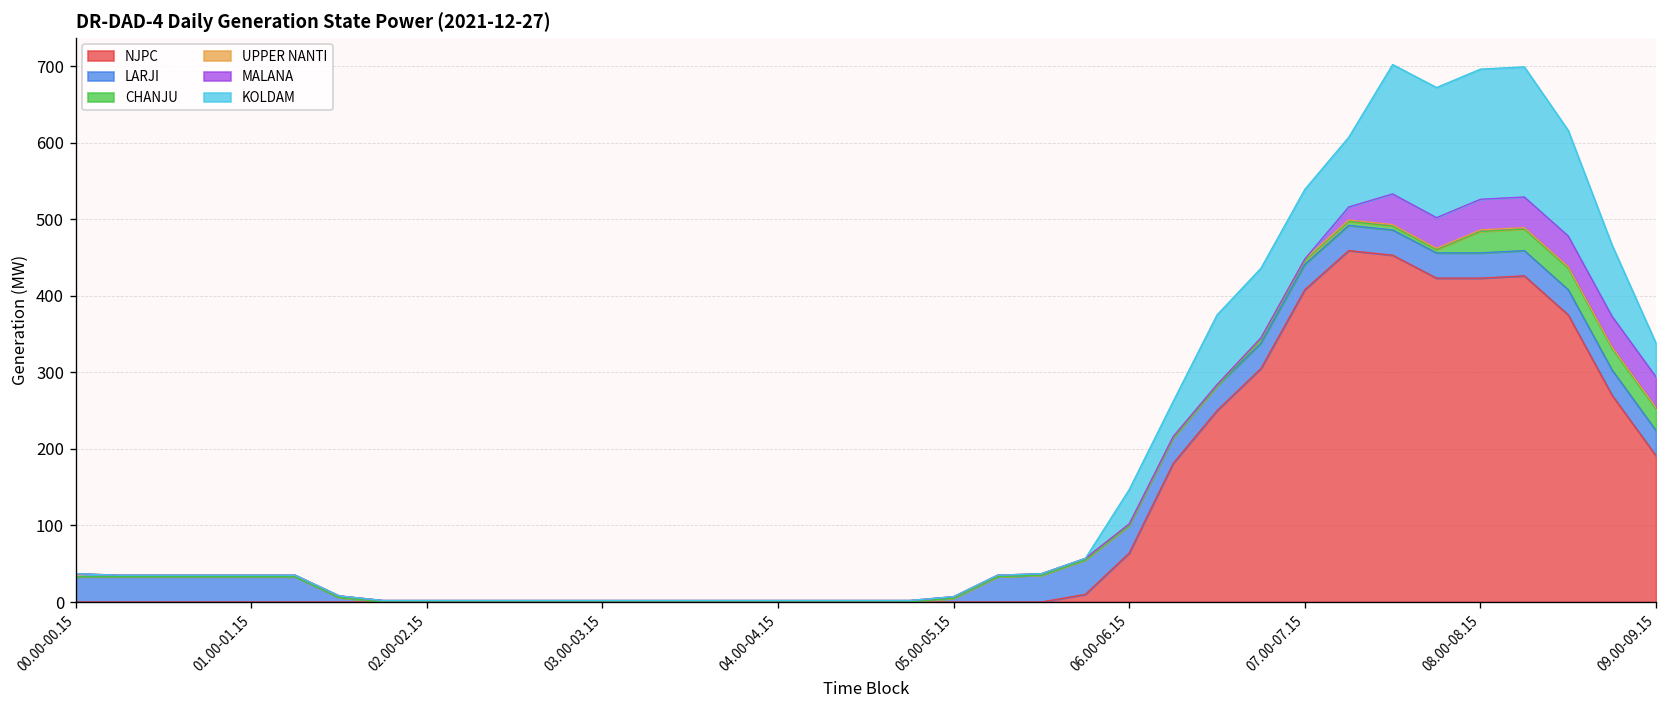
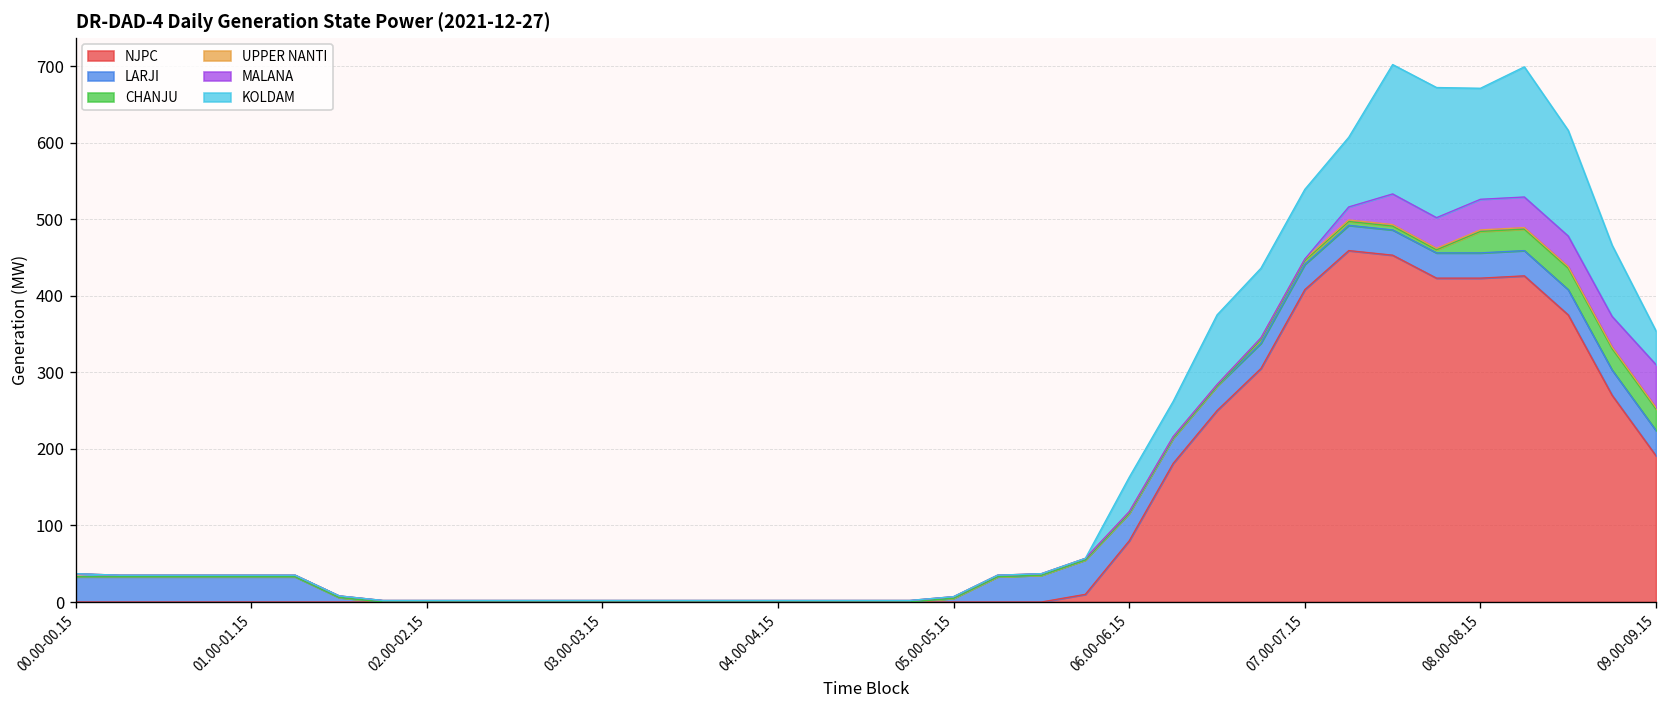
NJPC, 06.00-06.15: 60 -> 80
KOLDAM, 08.00-08.15: 170 -> 150
MALANA, 09.00-09.15: 40 -> 60
